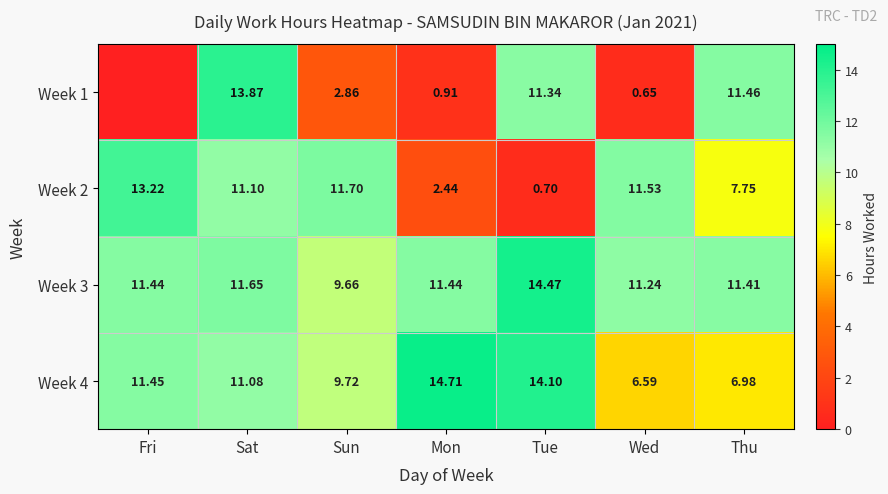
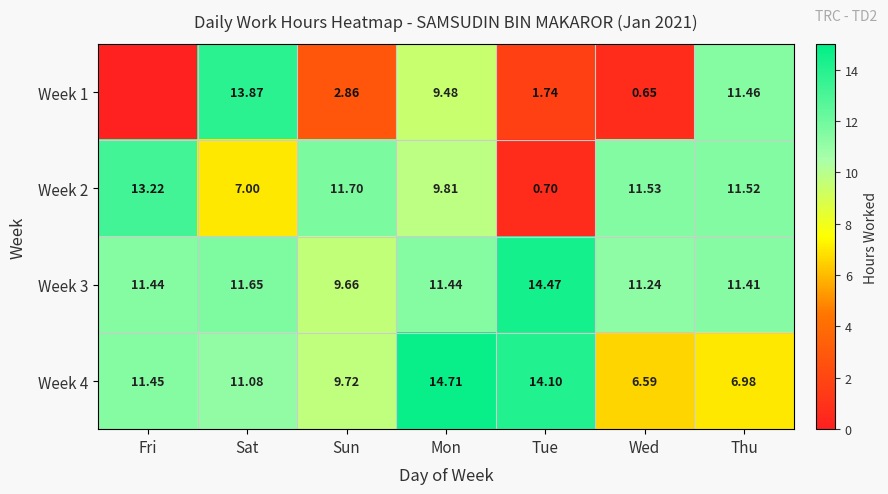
Week 1, Mon: 0.91 -> 9.48
Week 1, Tue: 11.34 -> 1.74
Week 2, Sat: 11.10 -> 7.00
Week 2, Mon: 2.44 -> 9.81
Week 2, Thu: 7.75 -> 11.52
